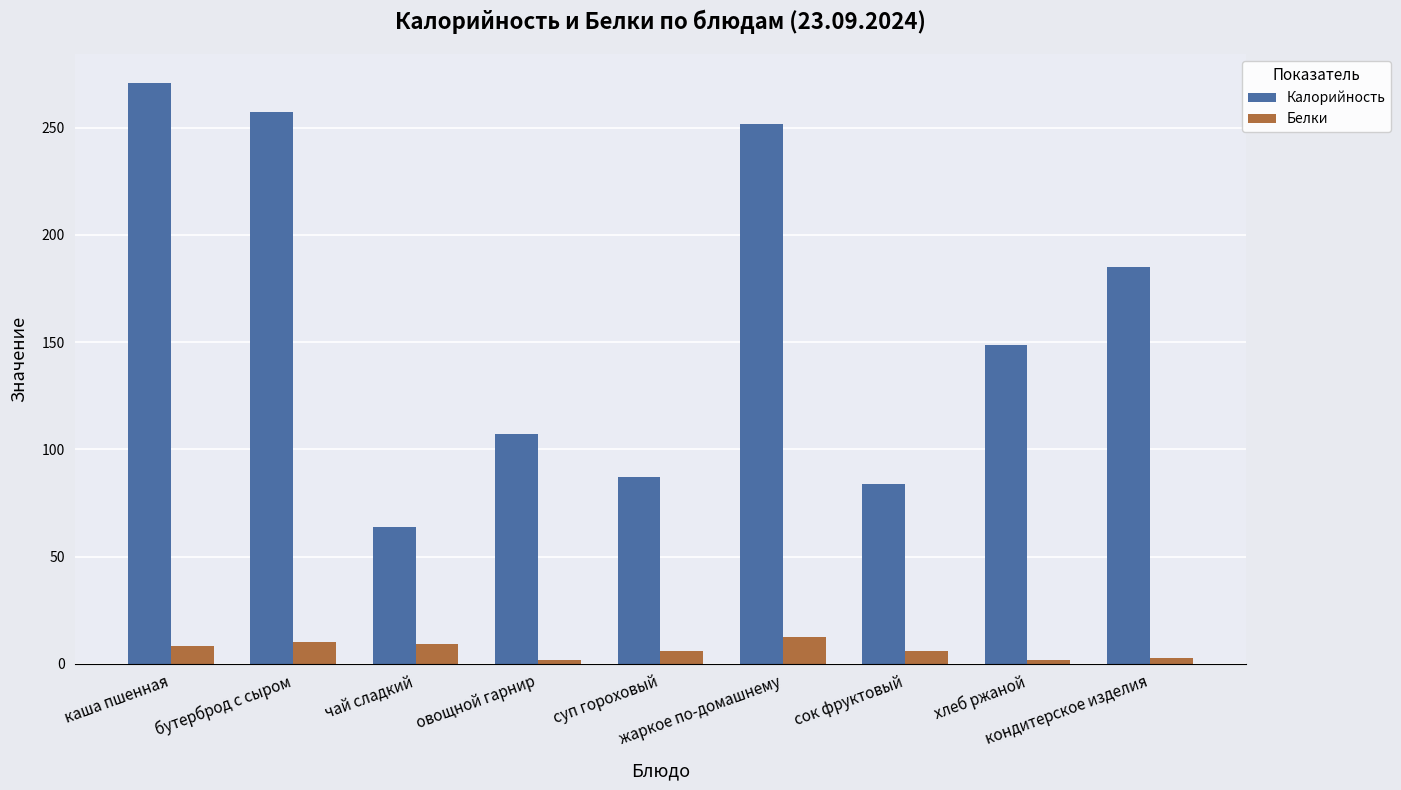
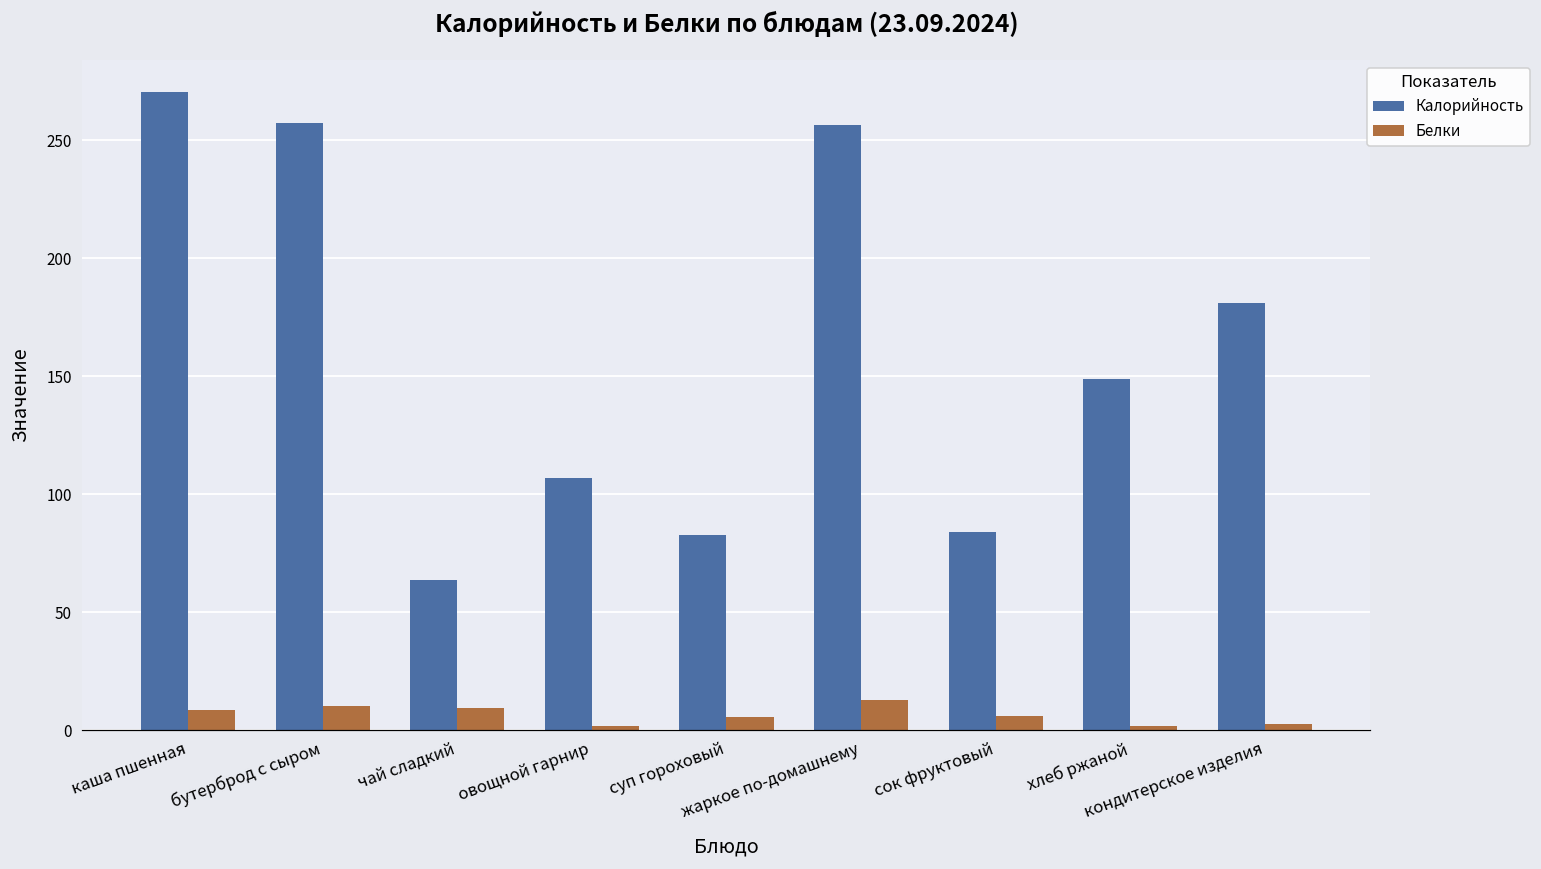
Калорийность, суп гороховый: 87 -> 83
Калорийность, жаркое по-домашнему: 252 -> 256
Калорийность, кондитерское изделия: 185 -> 181
